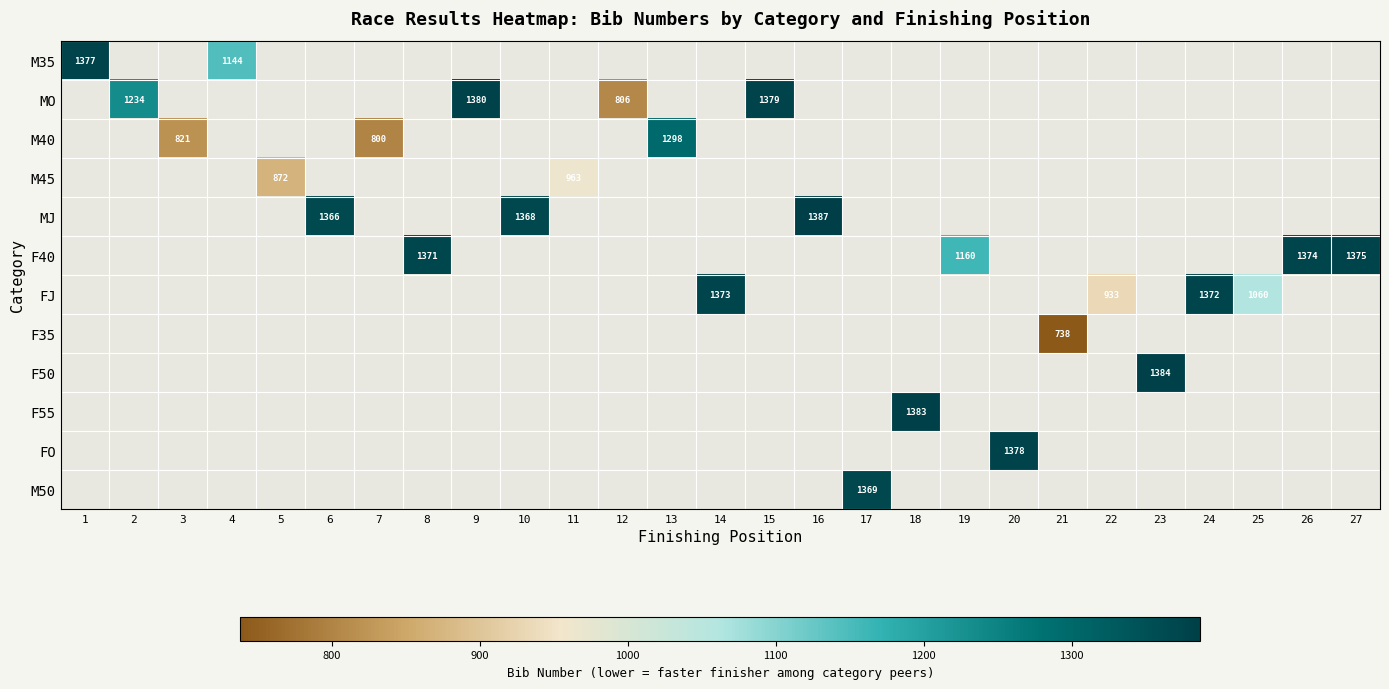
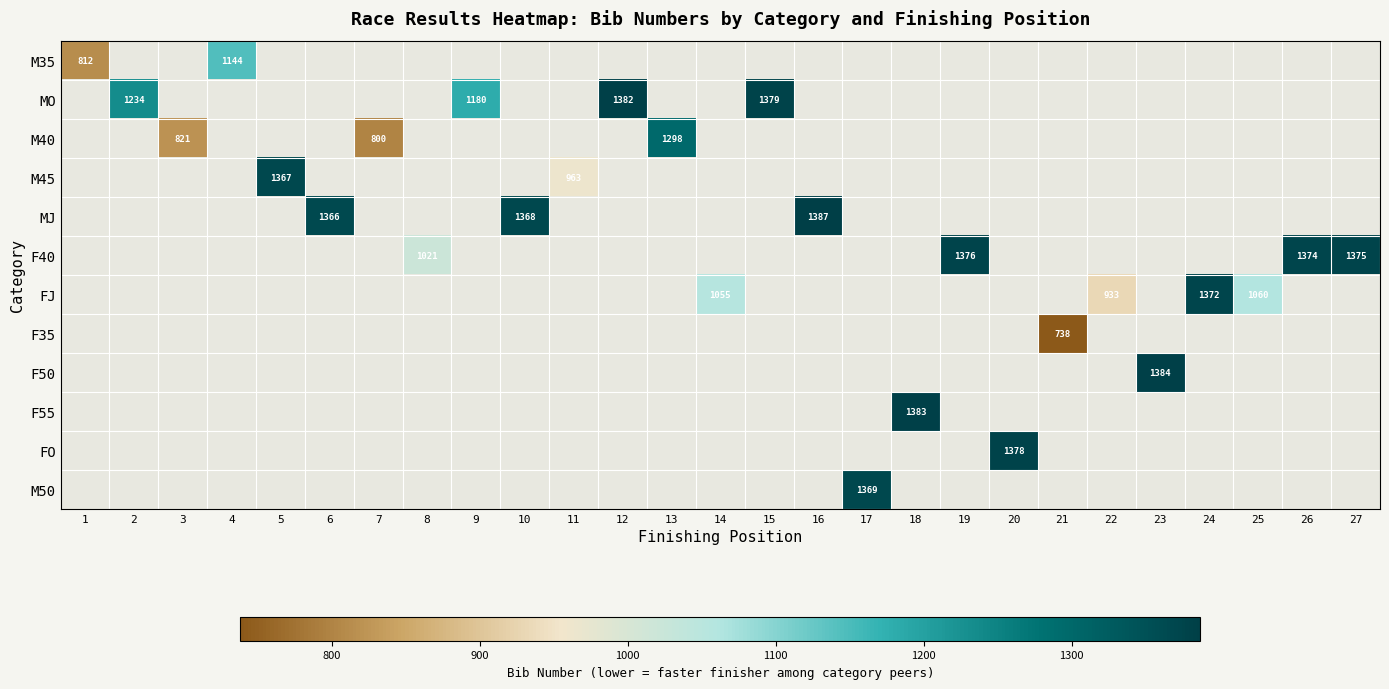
M35, 1: 1377 -> 812
MO, 9: 1380 -> 1180
MO, 12: 806 -> 1382
M45, 5: 872 -> 1367
F40, 8: 1371 -> 1021
F40, 19: 1160 -> 1376
FJ, 14: 1373 -> 1055
